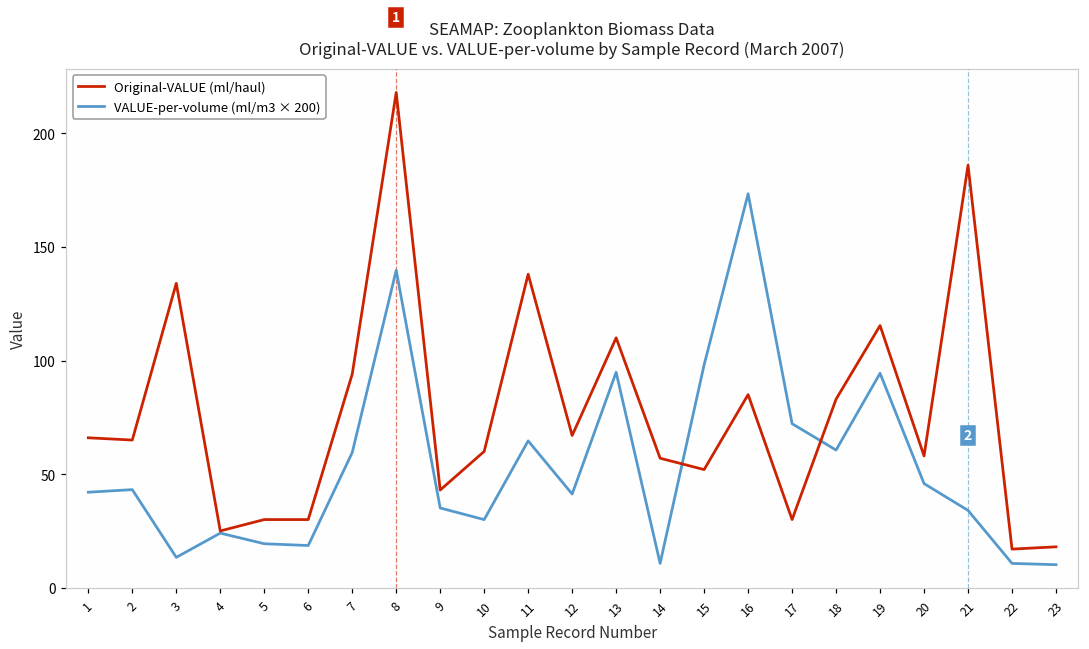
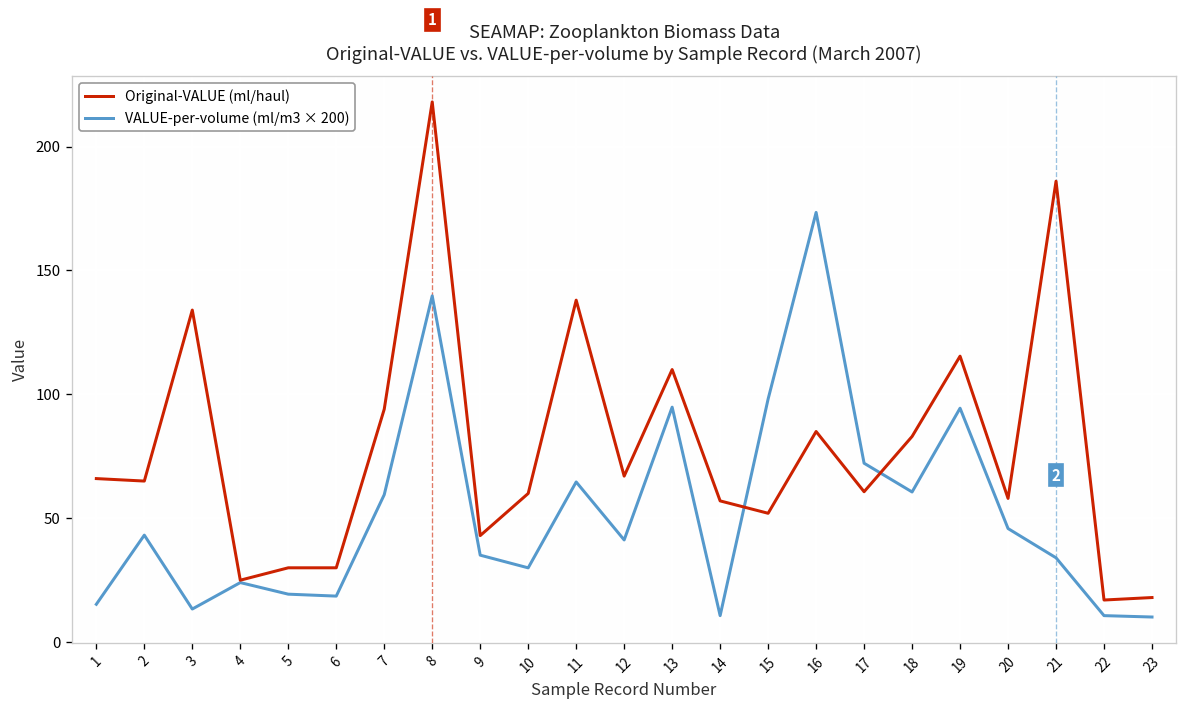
VALUE-per-volume (ml/m3 × 200), 1: 42 -> 15
Original-VALUE (ml/haul), 17: 30 -> 61
